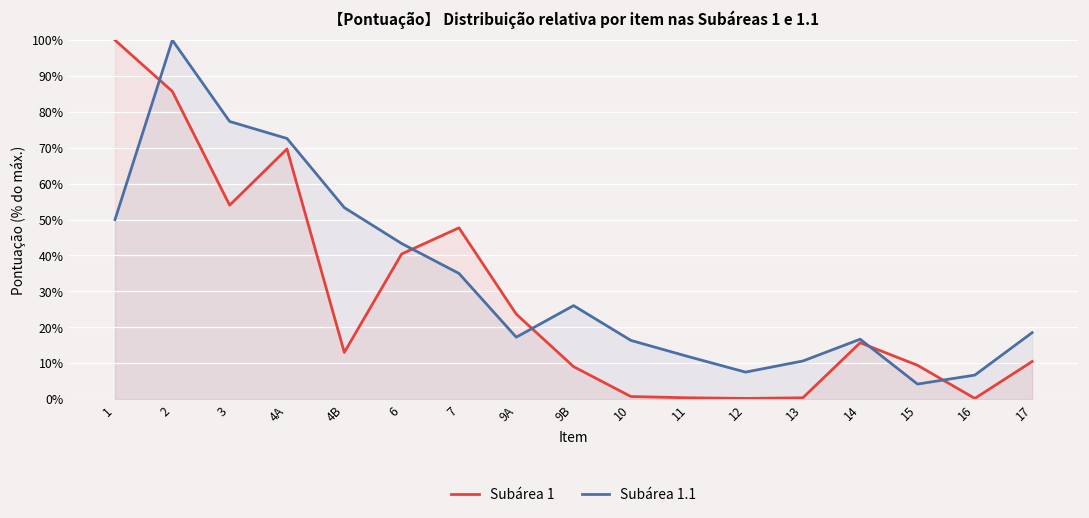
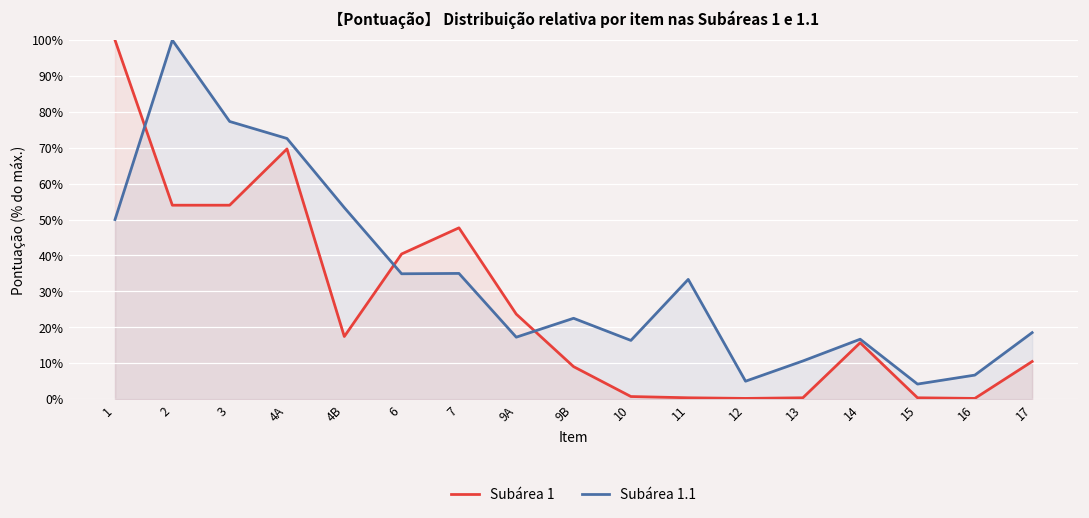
Subárea 1, 2: 86% -> 54%
Subárea 1, 4B: 13% -> 17%
Subárea 1.1, 6: 43% -> 35%
Subárea 1.1, 9B: 26% -> 23%
Subárea 1.1, 11: 12% -> 33%
Subárea 1.1, 12: 8% -> 5%
Subárea 1, 15: 9% -> 0%
